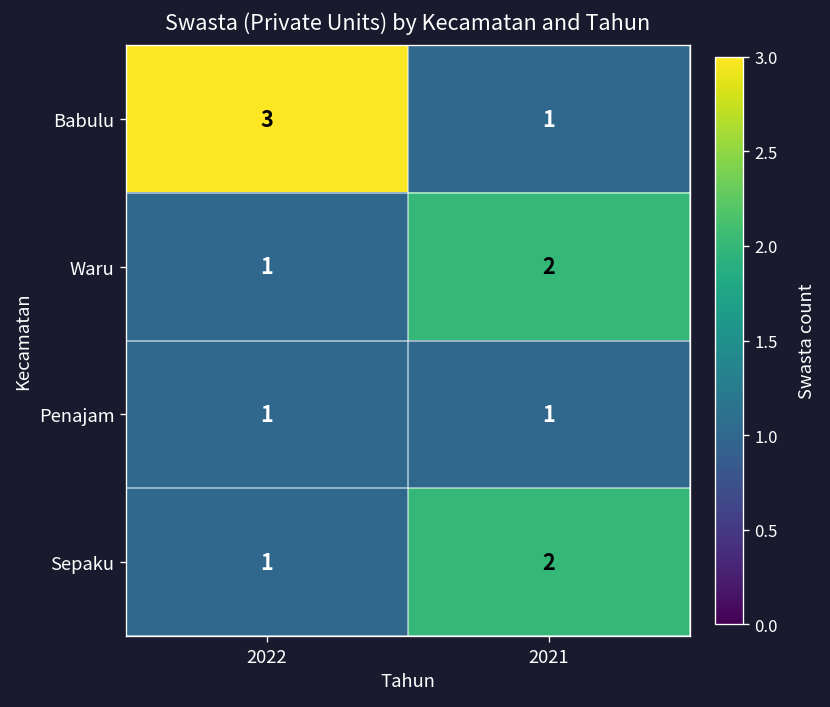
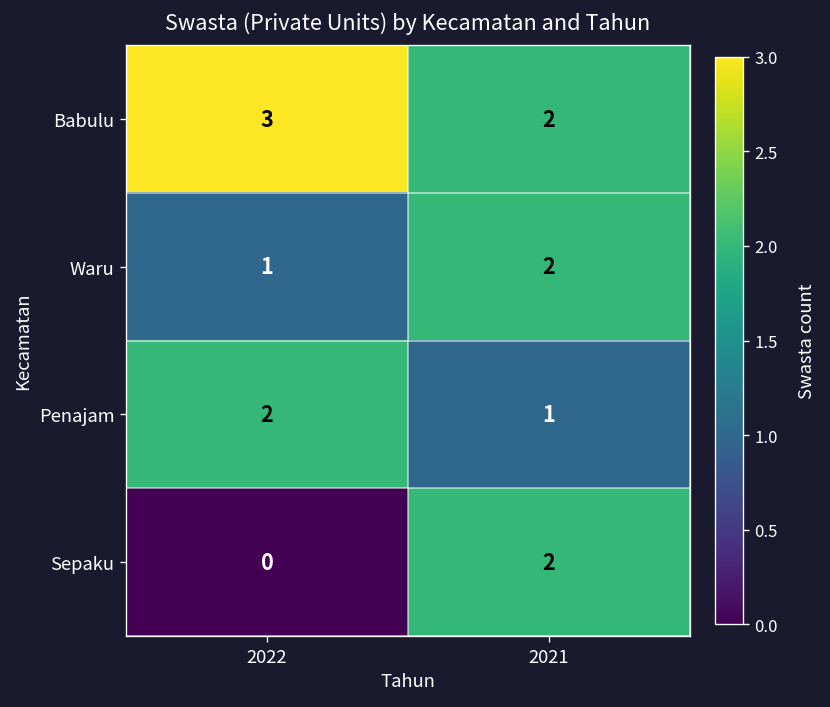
Babulu, 2021: 1 -> 2
Penajam, 2022: 1 -> 2
Sepaku, 2022: 1 -> 0
